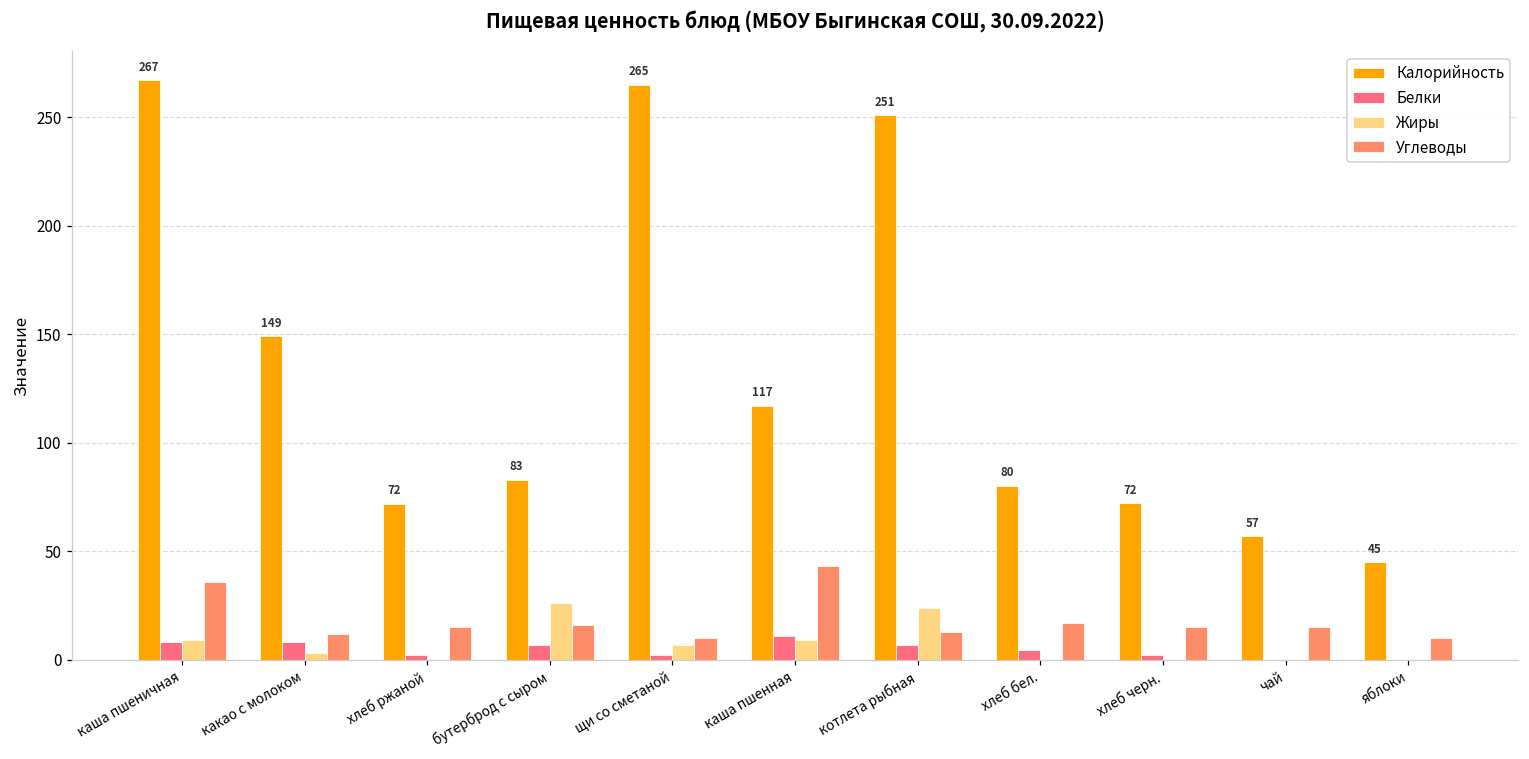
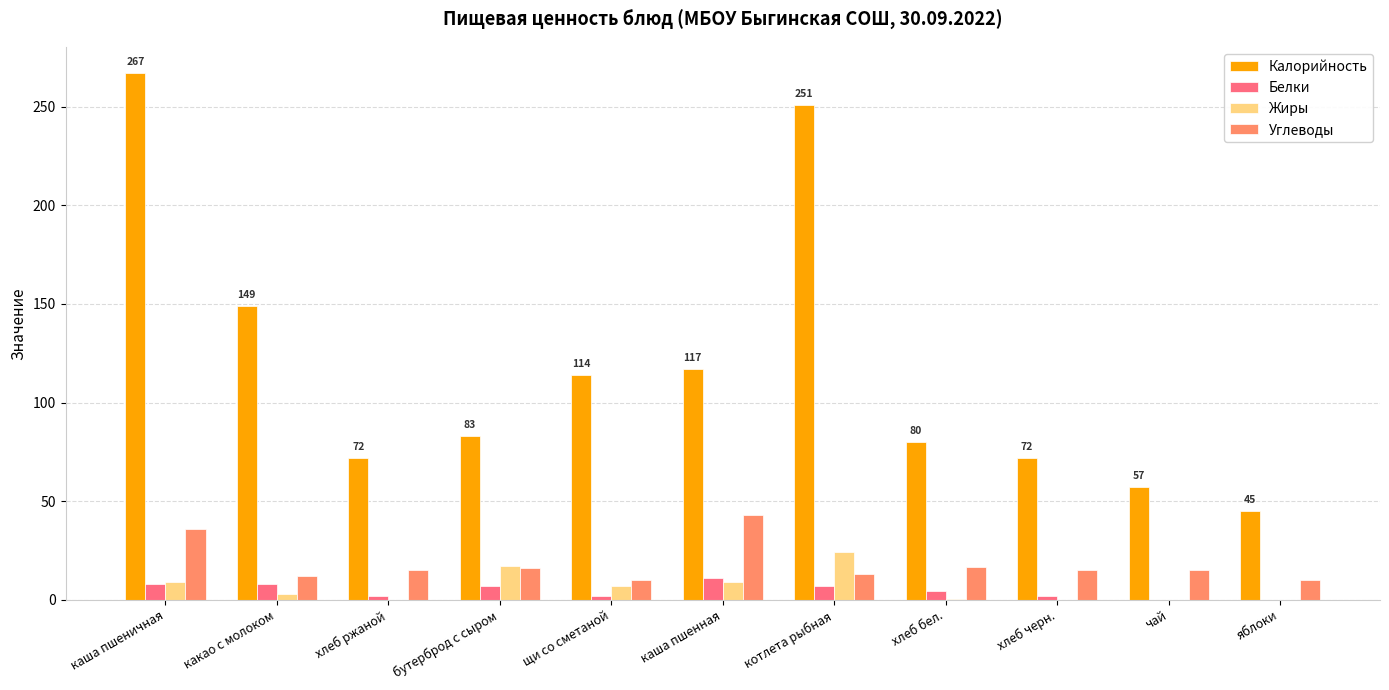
Жиры, бутерброд с сыром: 26 -> 17
Калорийность, щи со сметаной: 265 -> 114
